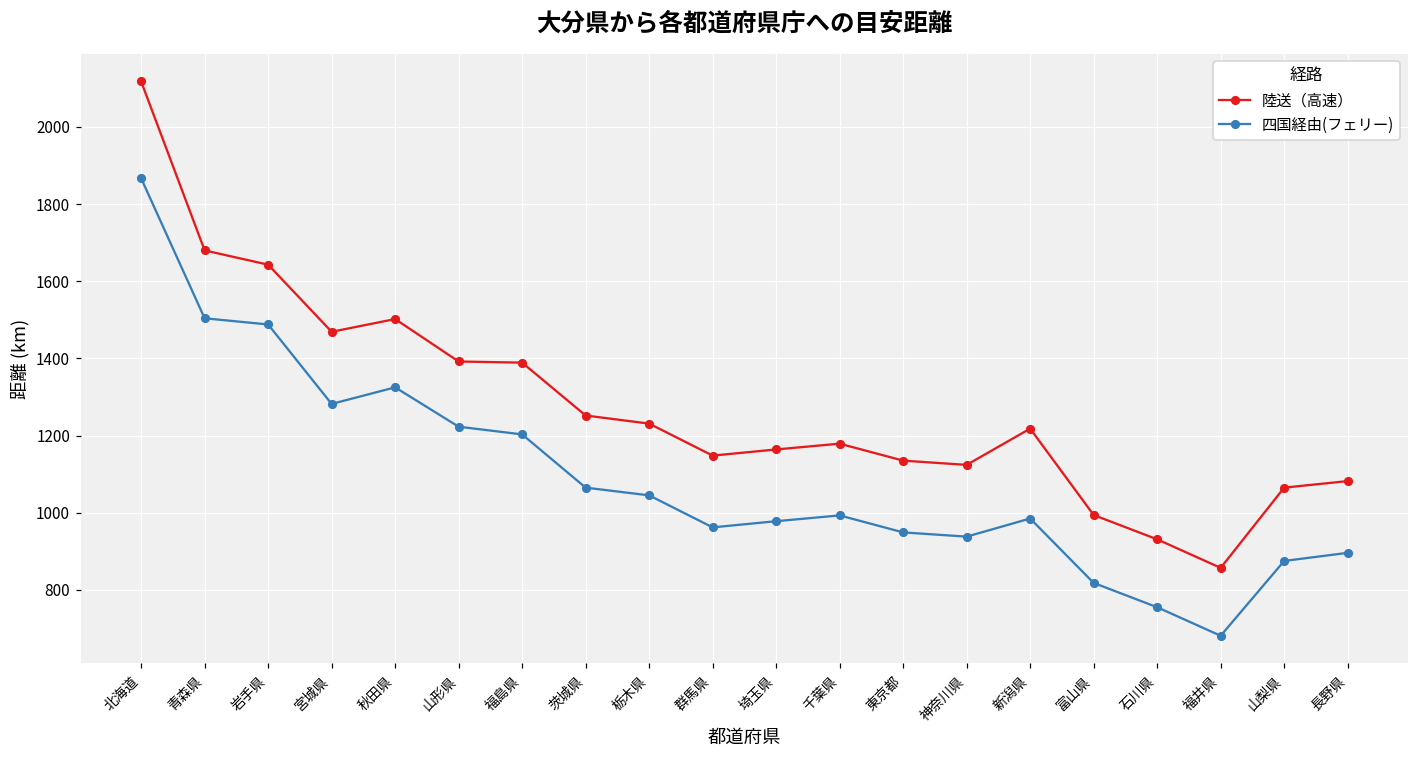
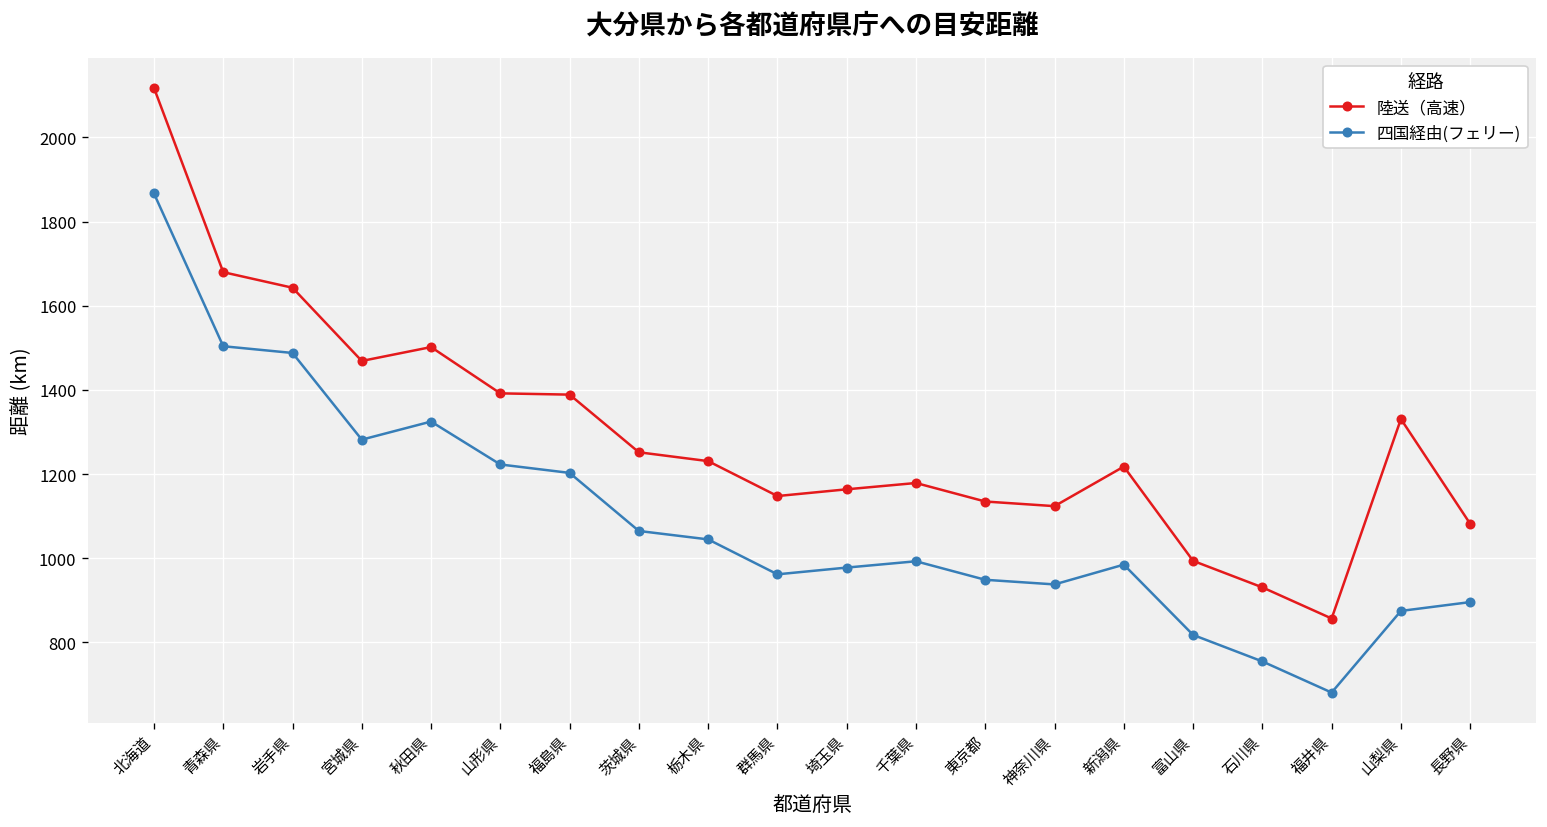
陸送（高速）, 山梨県: 1070 -> 1330
